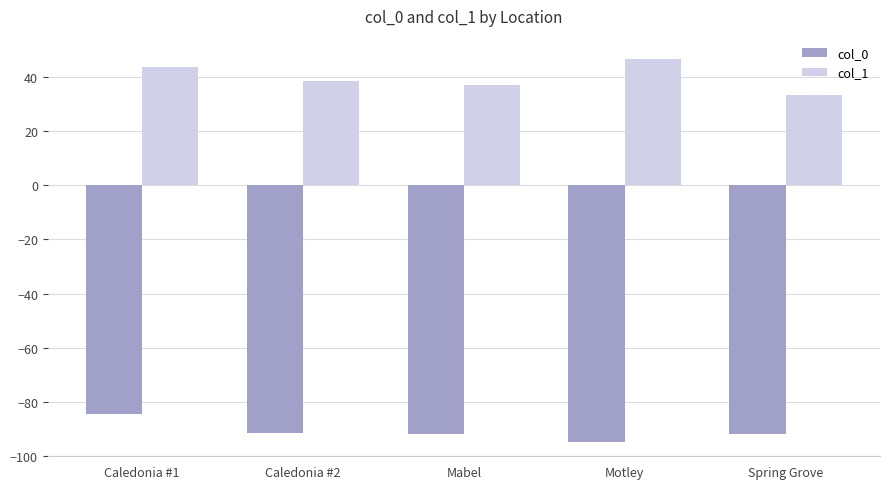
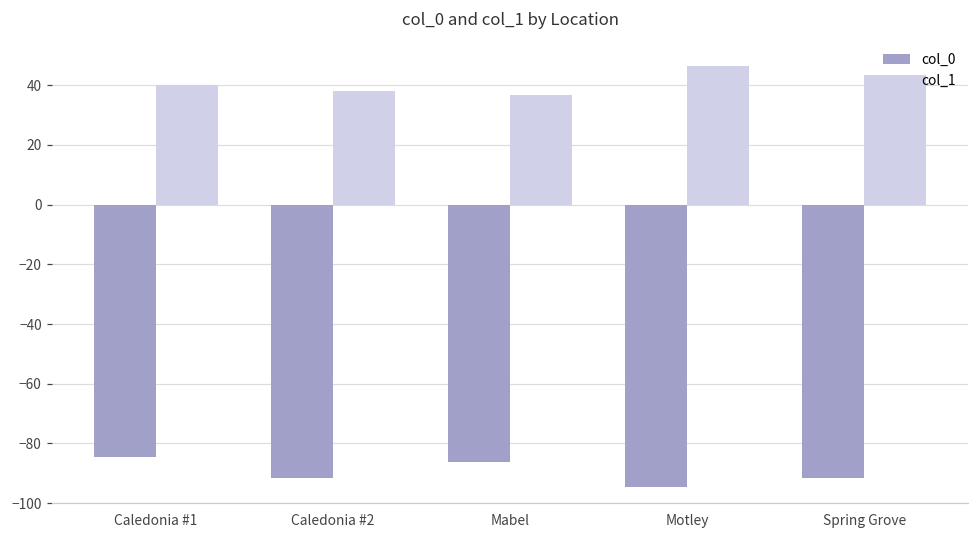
col_1, Caledonia #1: 44 -> 40
col_0, Mabel: -92 -> -86
col_1, Spring Grove: 33 -> 44
